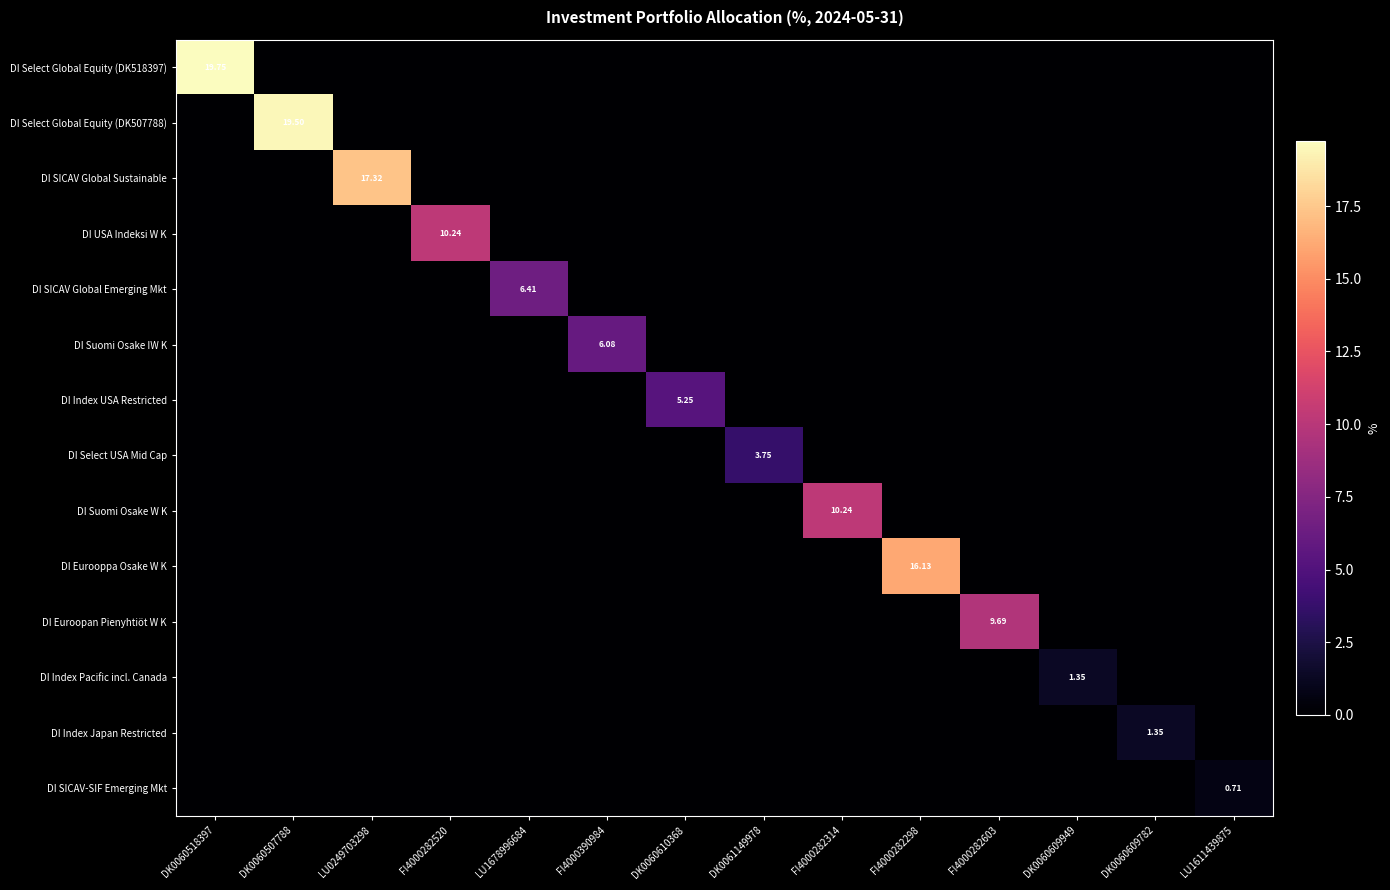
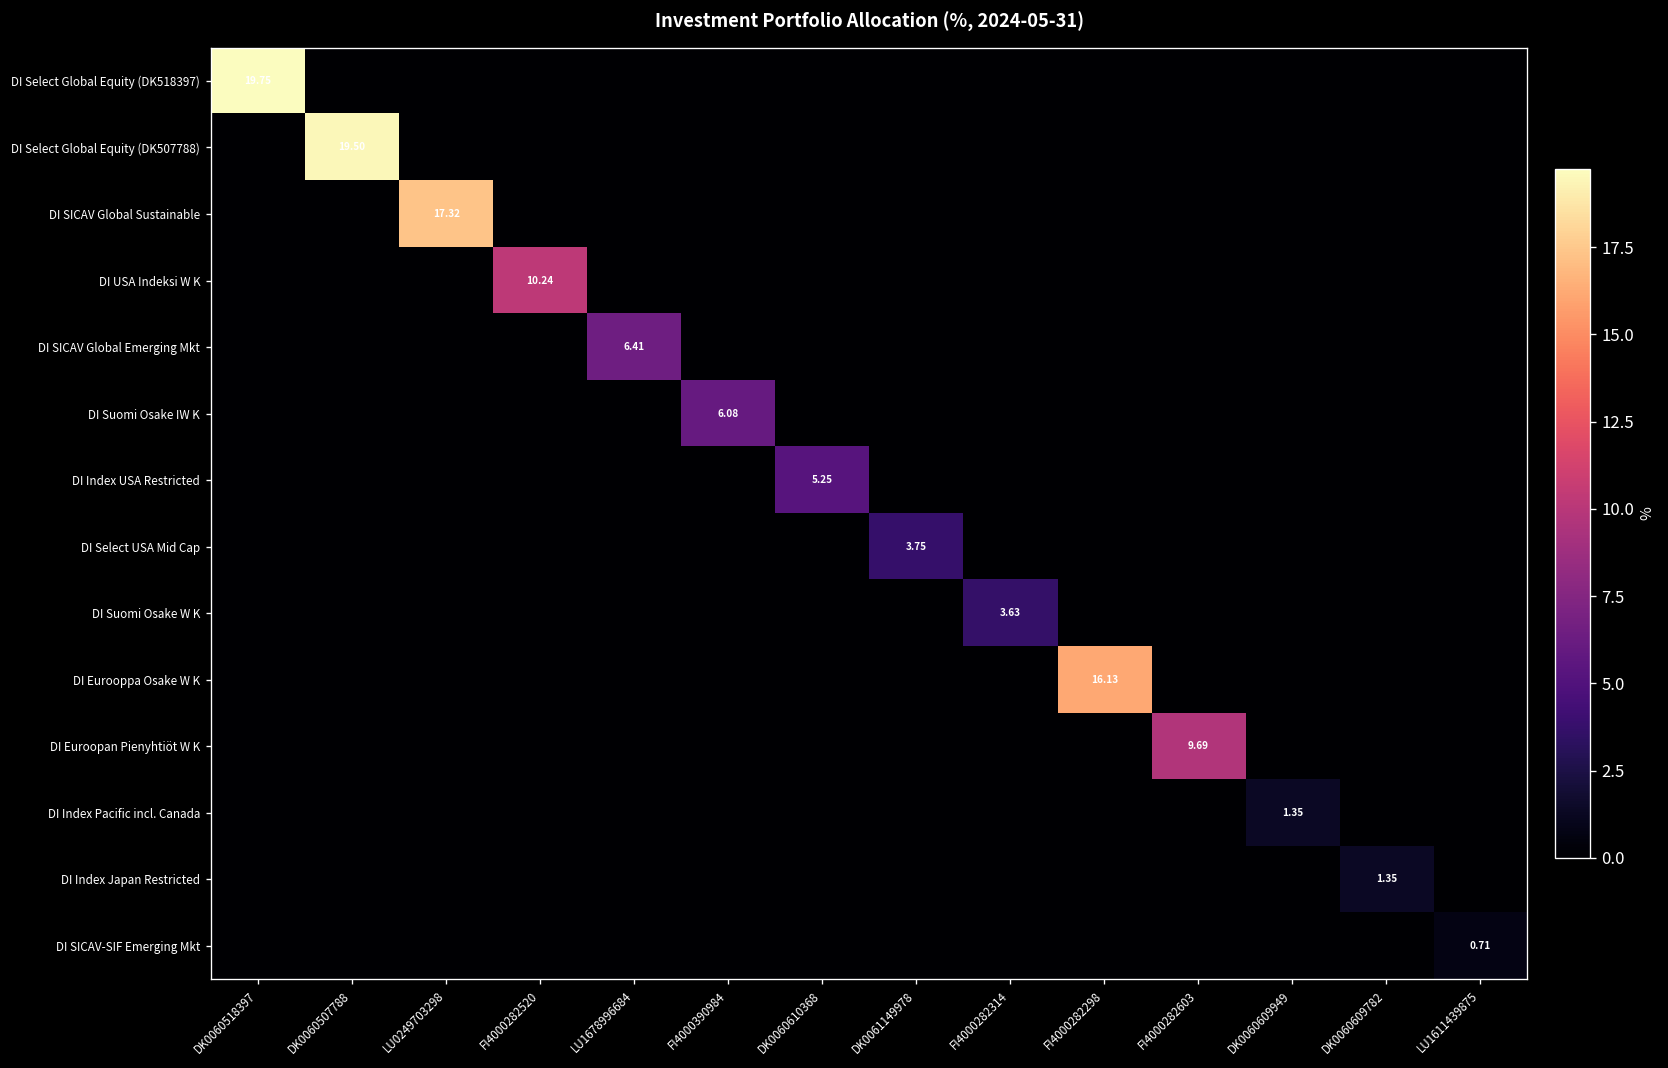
DI Suomi Osake W K, FI4000282314: 10.24 -> 3.63
